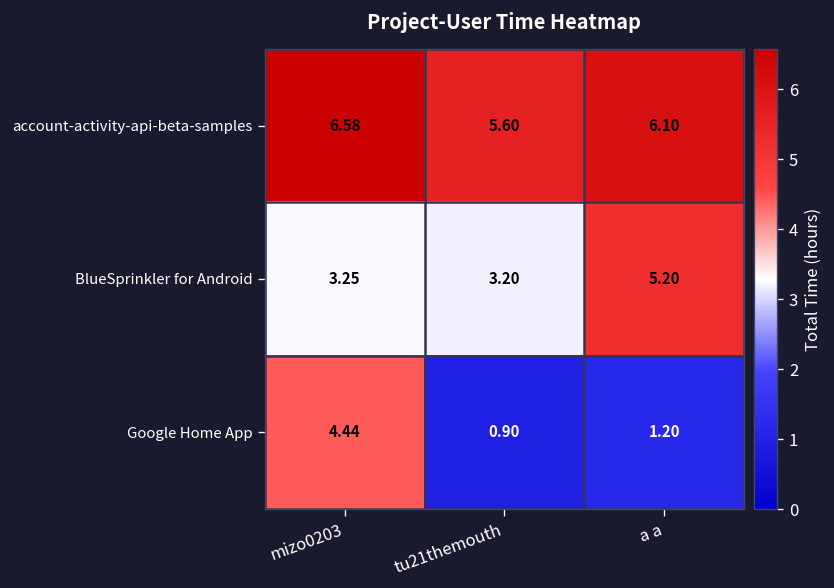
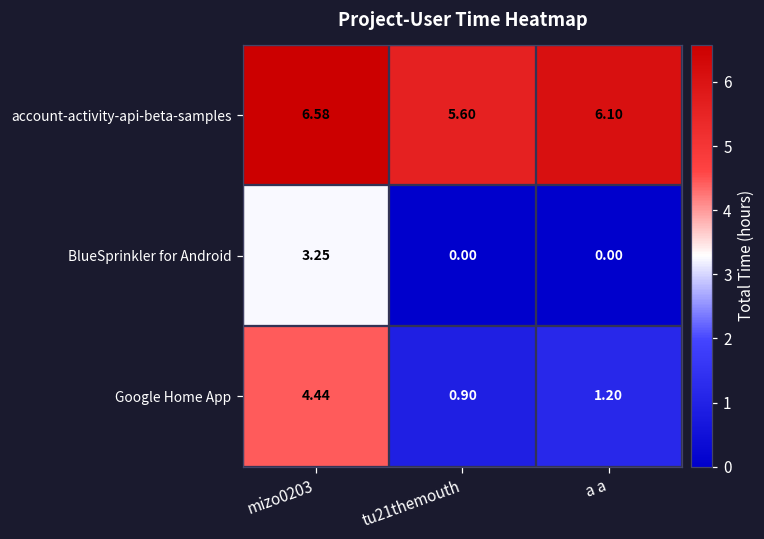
BlueSprinkler for Android, tu21themouth: 3.20 -> 0.00
BlueSprinkler for Android, a a: 5.20 -> 0.00
